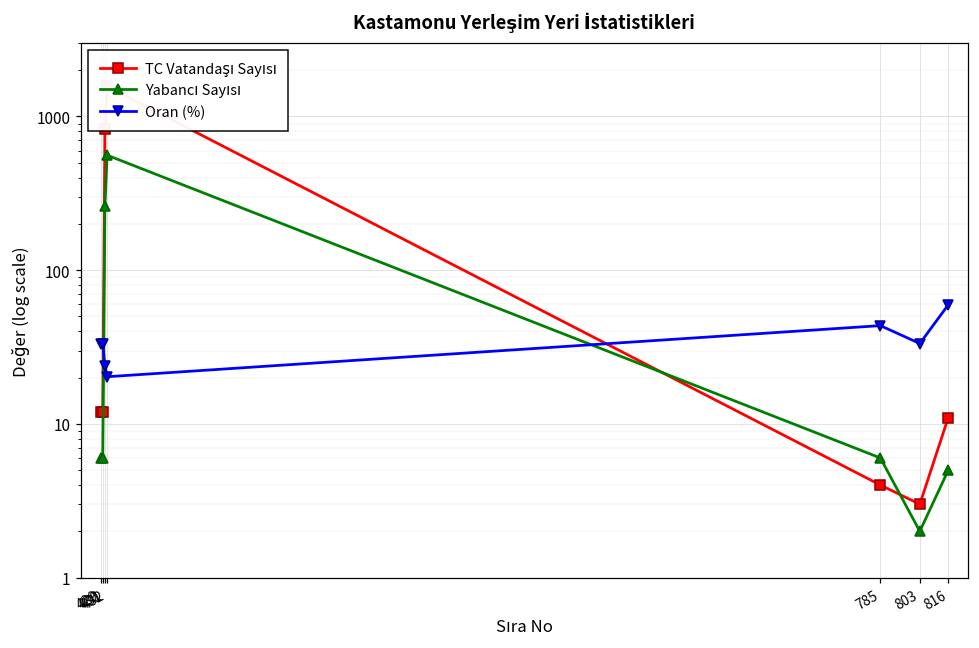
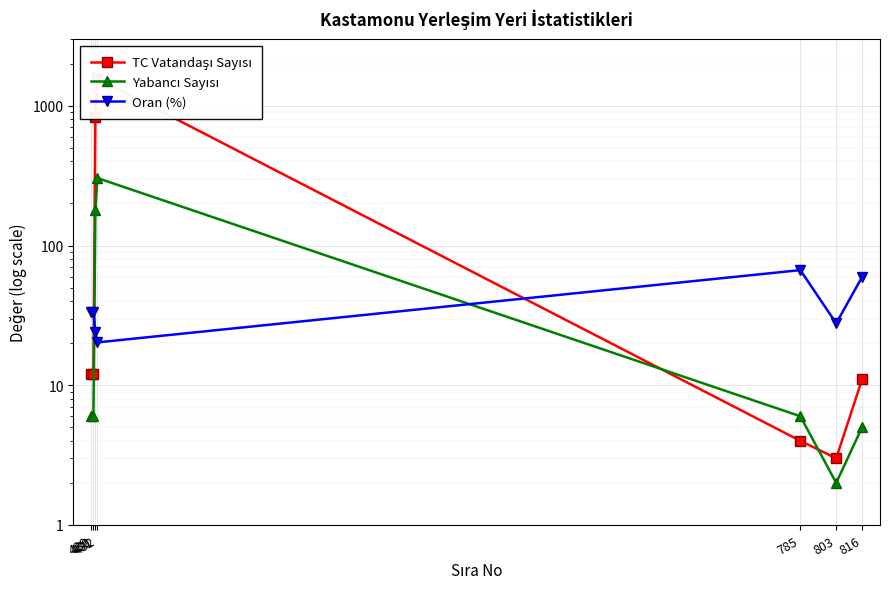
Yabancı Sayısı, 431: 260 -> 180
Yabancı Sayısı, 432: 560 -> 300
Oran (%), 785: 44 -> 70
Oran (%), 803: 33 -> 28
